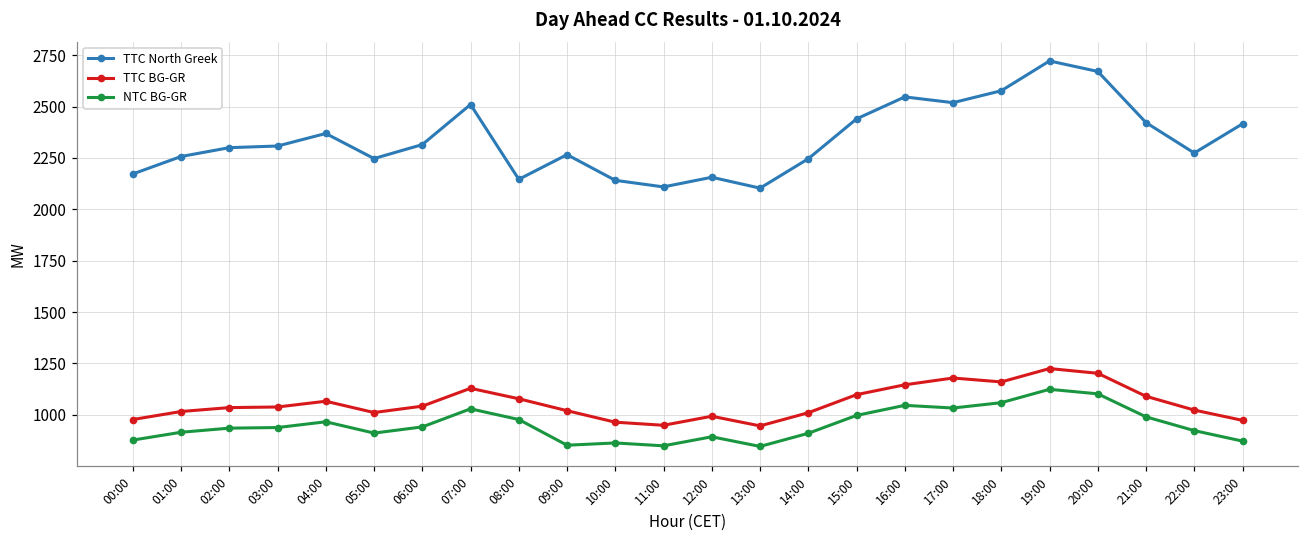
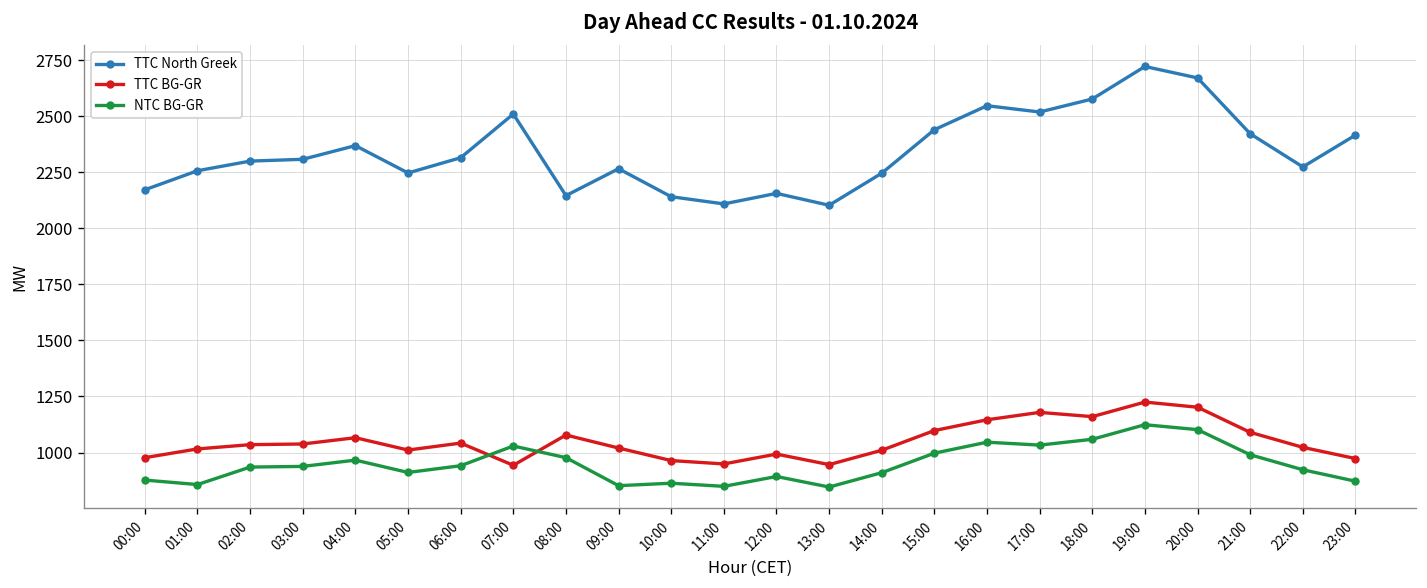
NTC BG-GR, 01:00: 920 -> 860
TTC BG-GR, 07:00: 1130 -> 940
